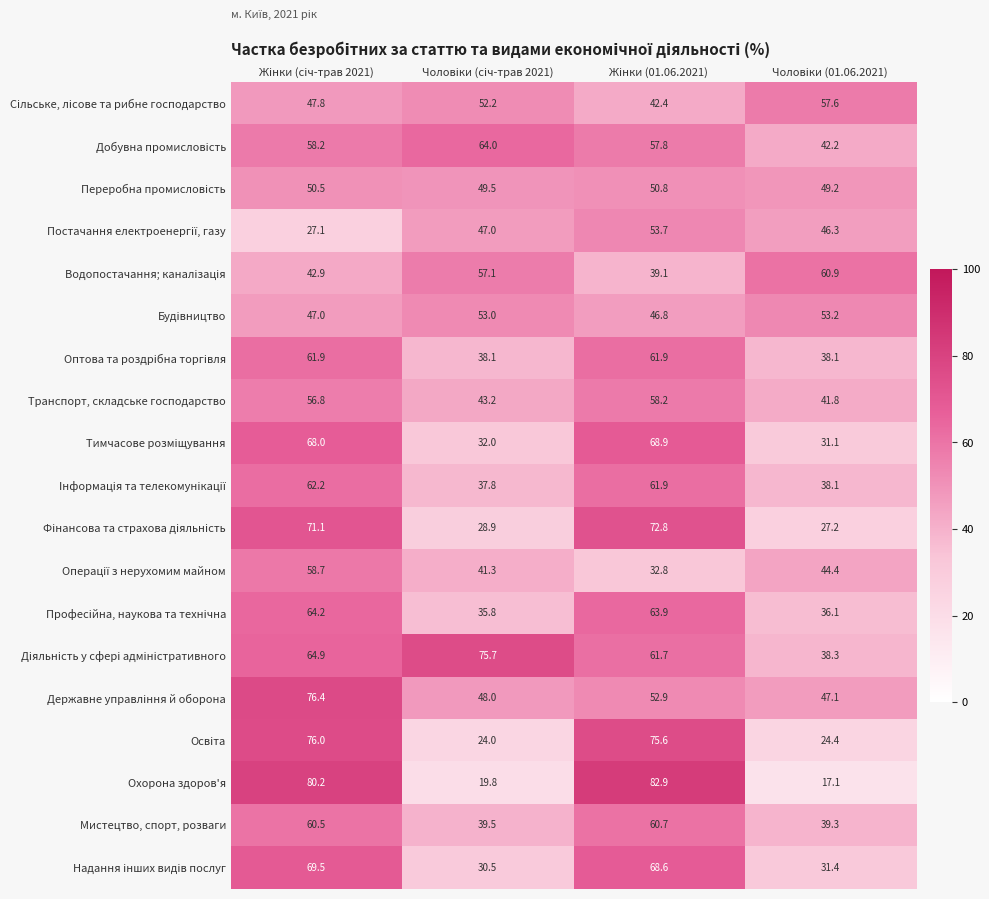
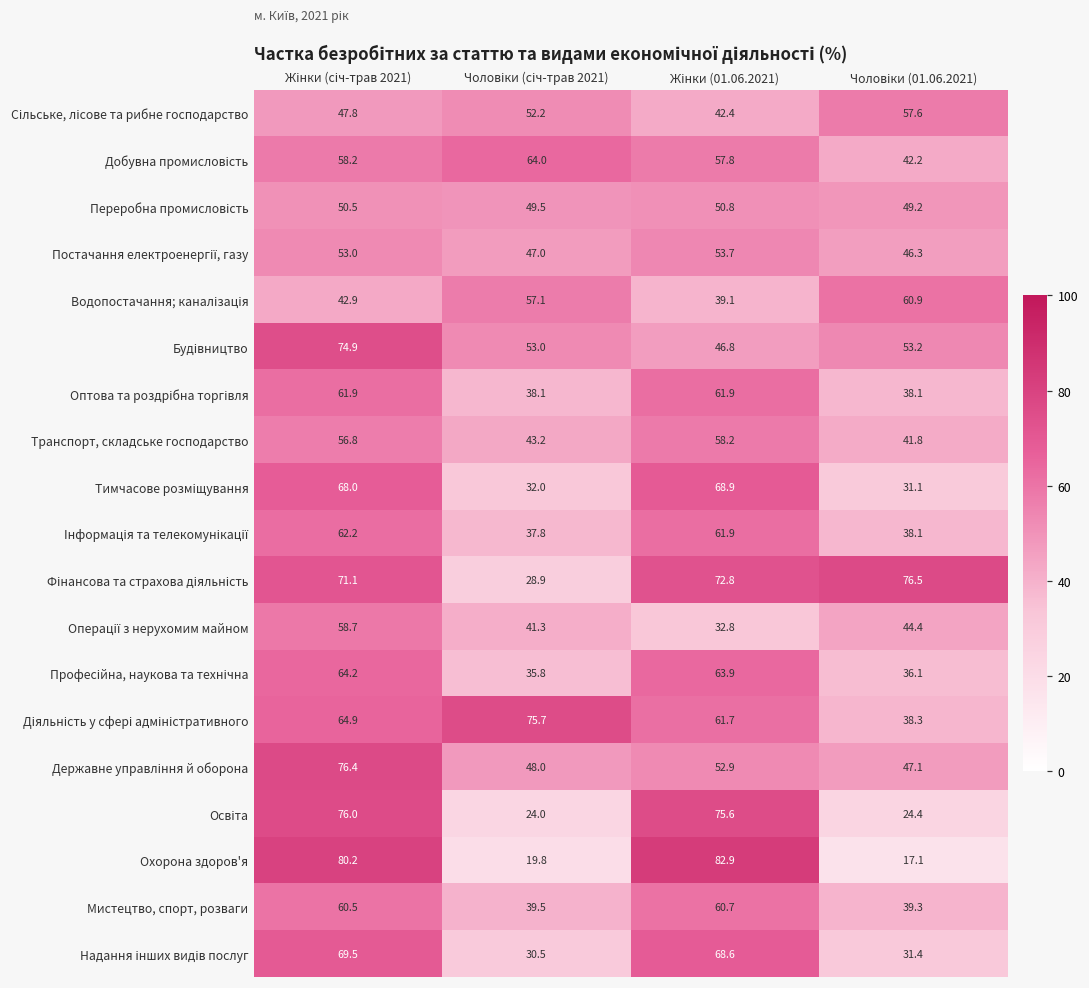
Постачання електроенергії, газу, Жінки (січ-трав 2021): 27.1 -> 53.0
Будівництво, Жінки (січ-трав 2021): 47.0 -> 74.9
Фінансова та страхова діяльність, Чоловіки (01.06.2021): 27.2 -> 76.5
